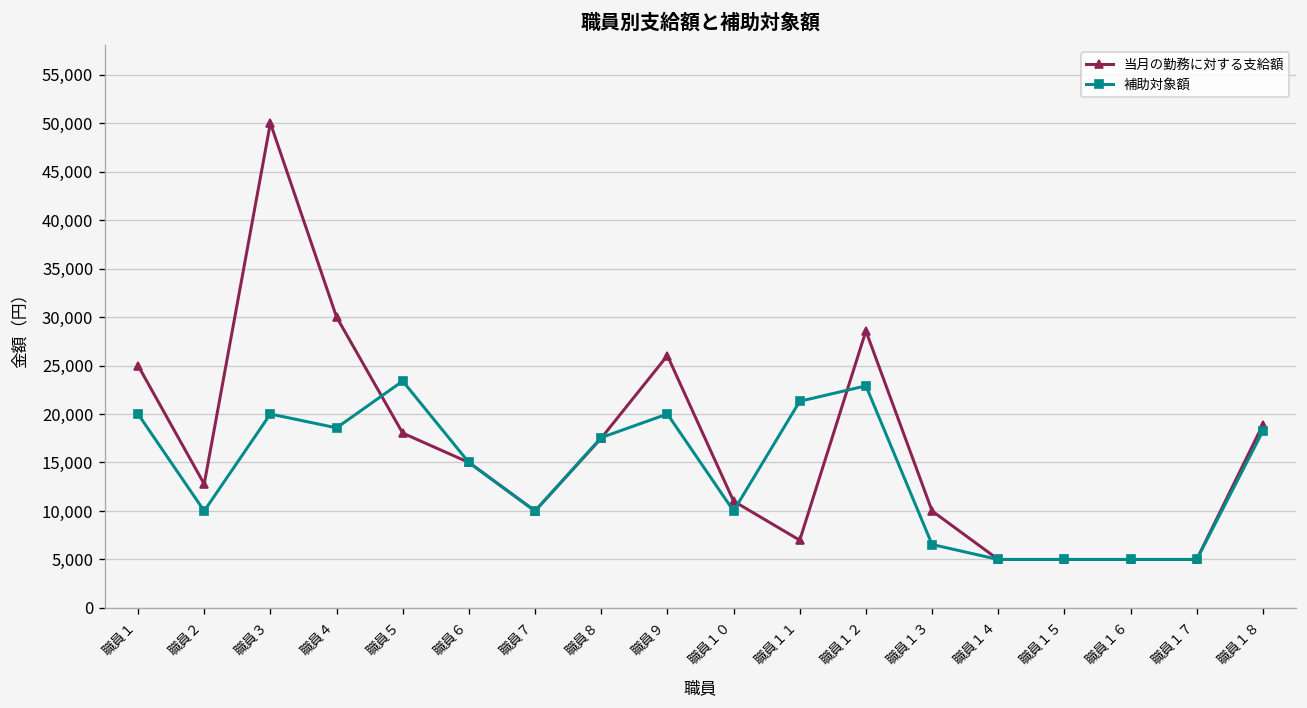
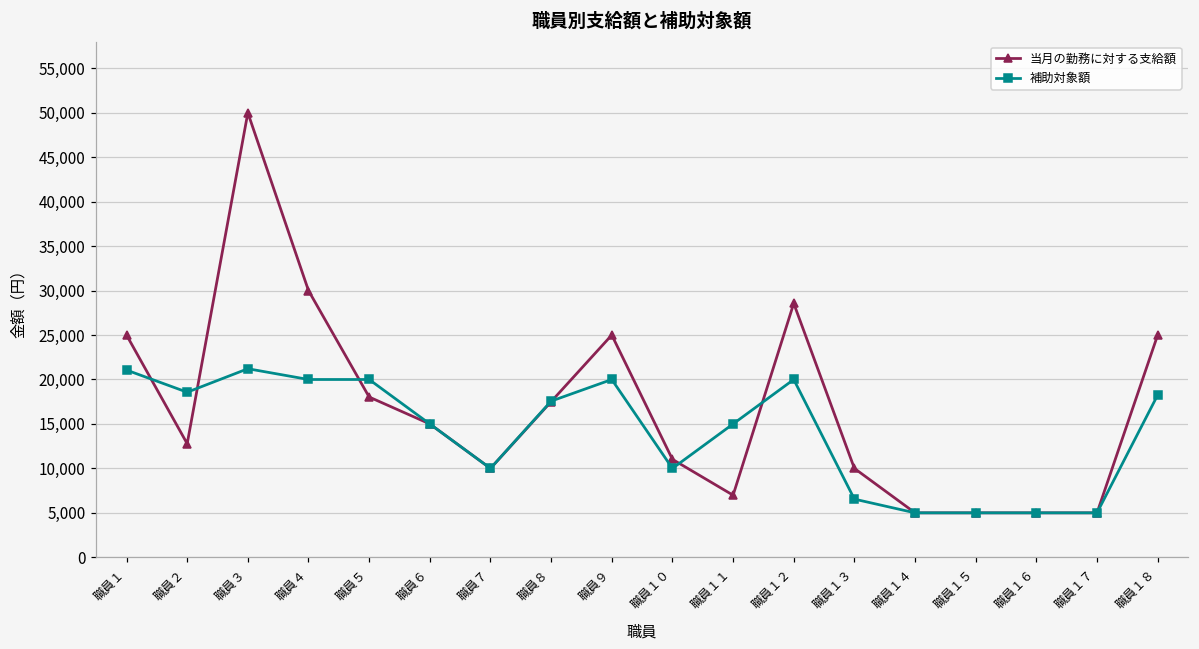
補助対象額, 職員１: 20,000 -> 21,000
補助対象額, 職員２: 10,000 -> 19,000
補助対象額, 職員３: 20,000 -> 21,000
補助対象額, 職員４: 19,000 -> 20,000
補助対象額, 職員５: 23,000 -> 20,000
当月の勤務に対する支給額, 職員９: 26,000 -> 25,000
補助対象額, 職員１１: 21,000 -> 15,000
補助対象額, 職員１２: 23,000 -> 20,000
当月の勤務に対する支給額, 職員１８: 19,000 -> 25,000
